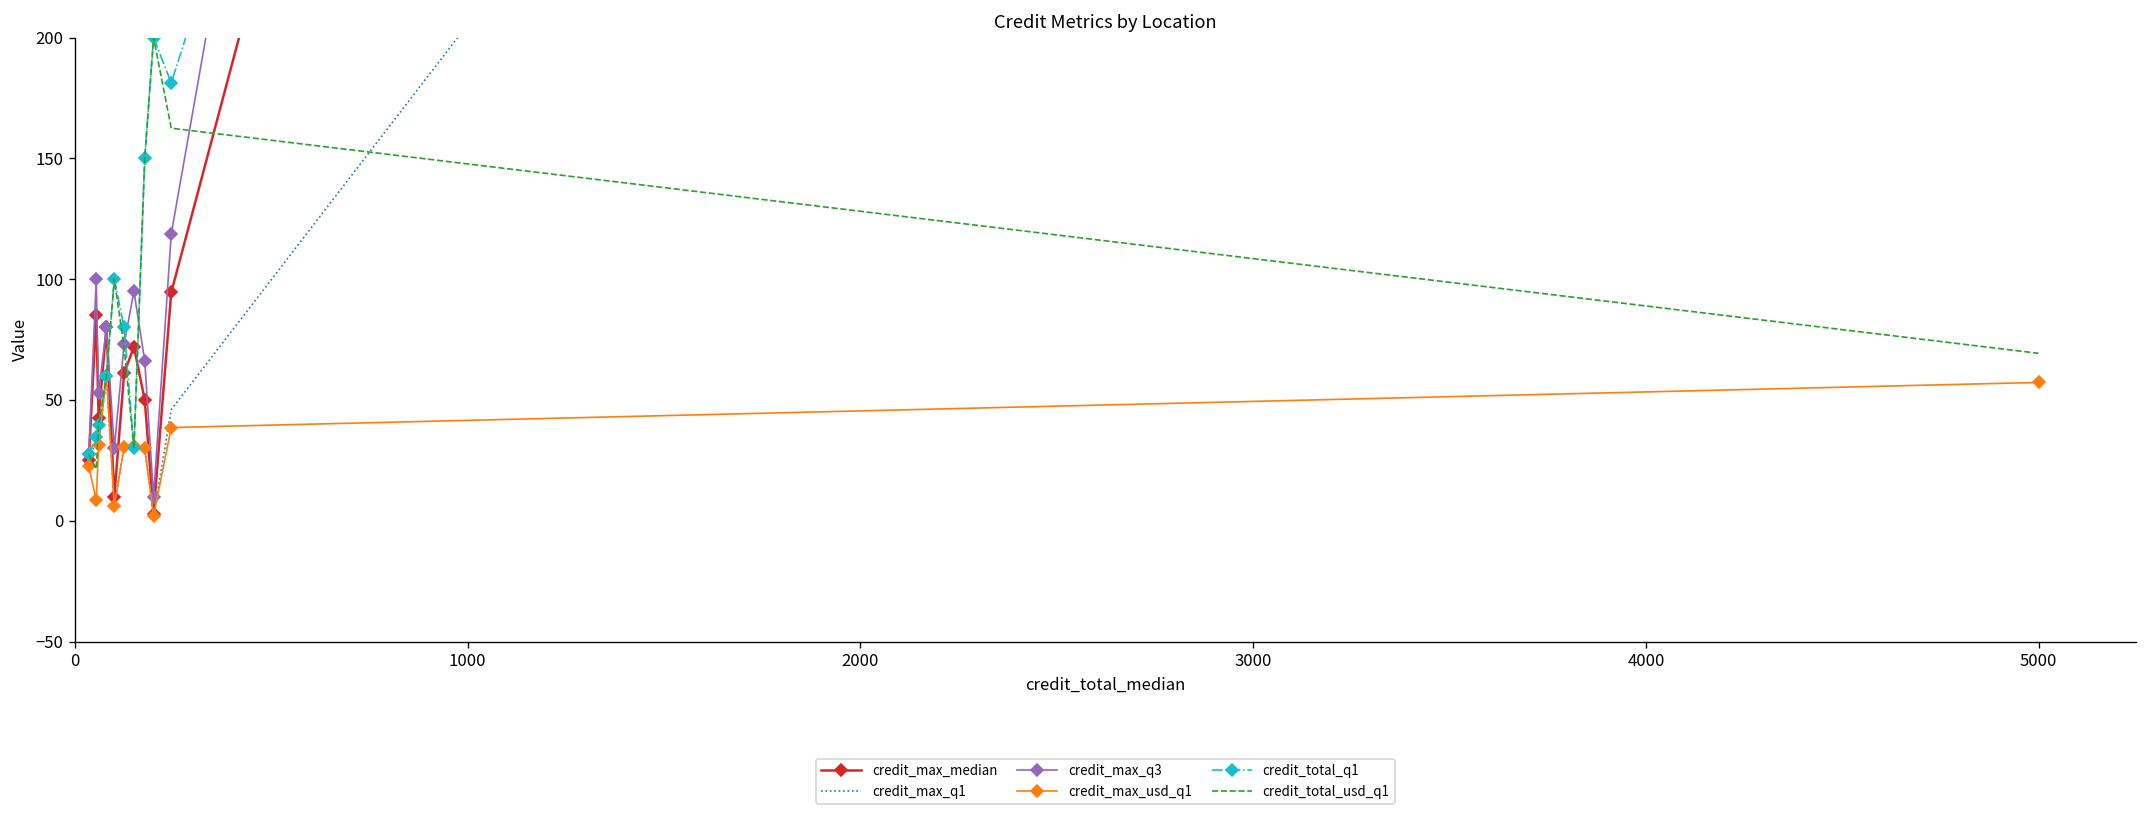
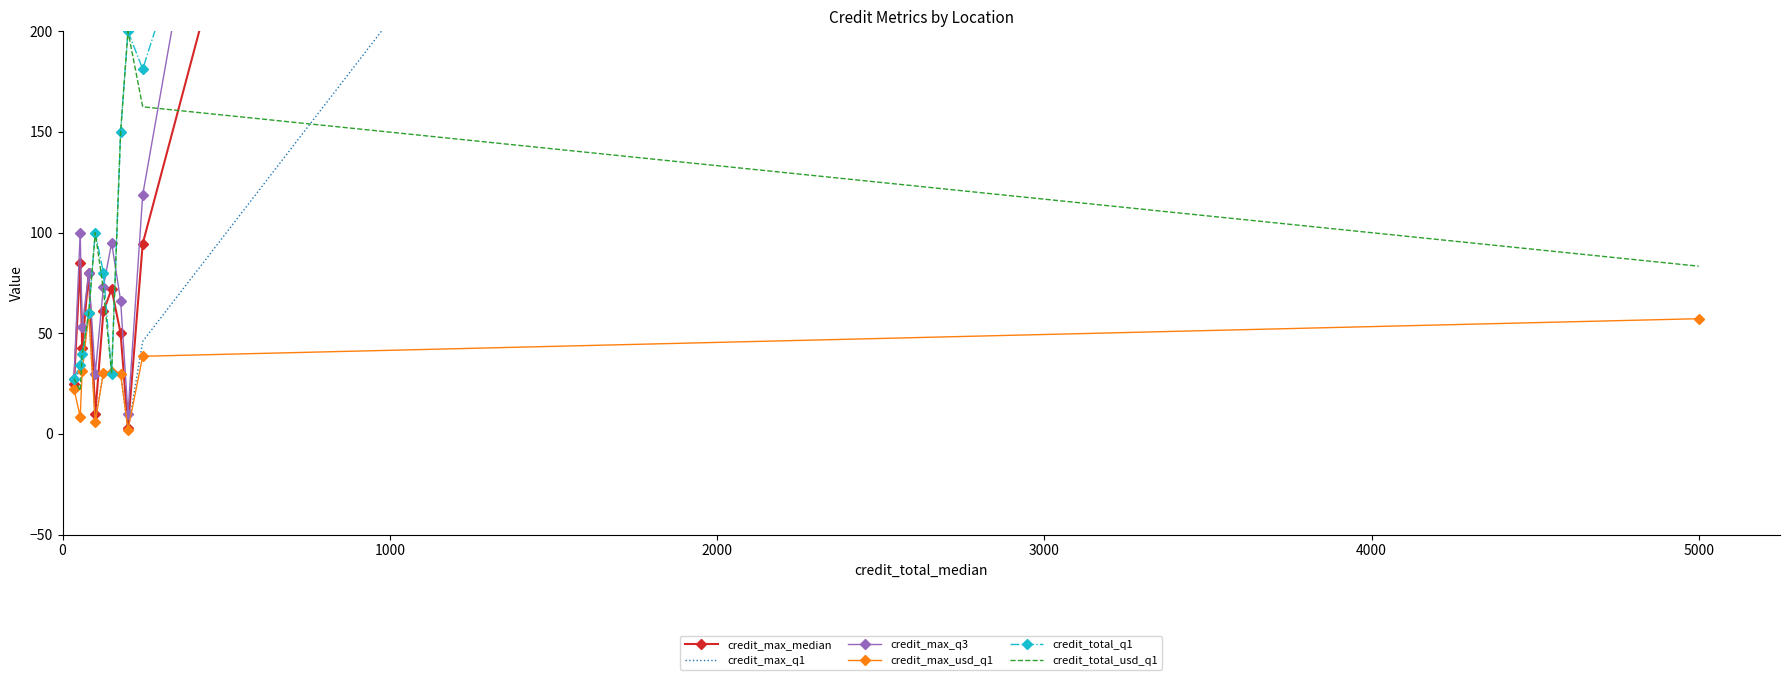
credit_total_usd_q1, 5000: 69 -> 83
